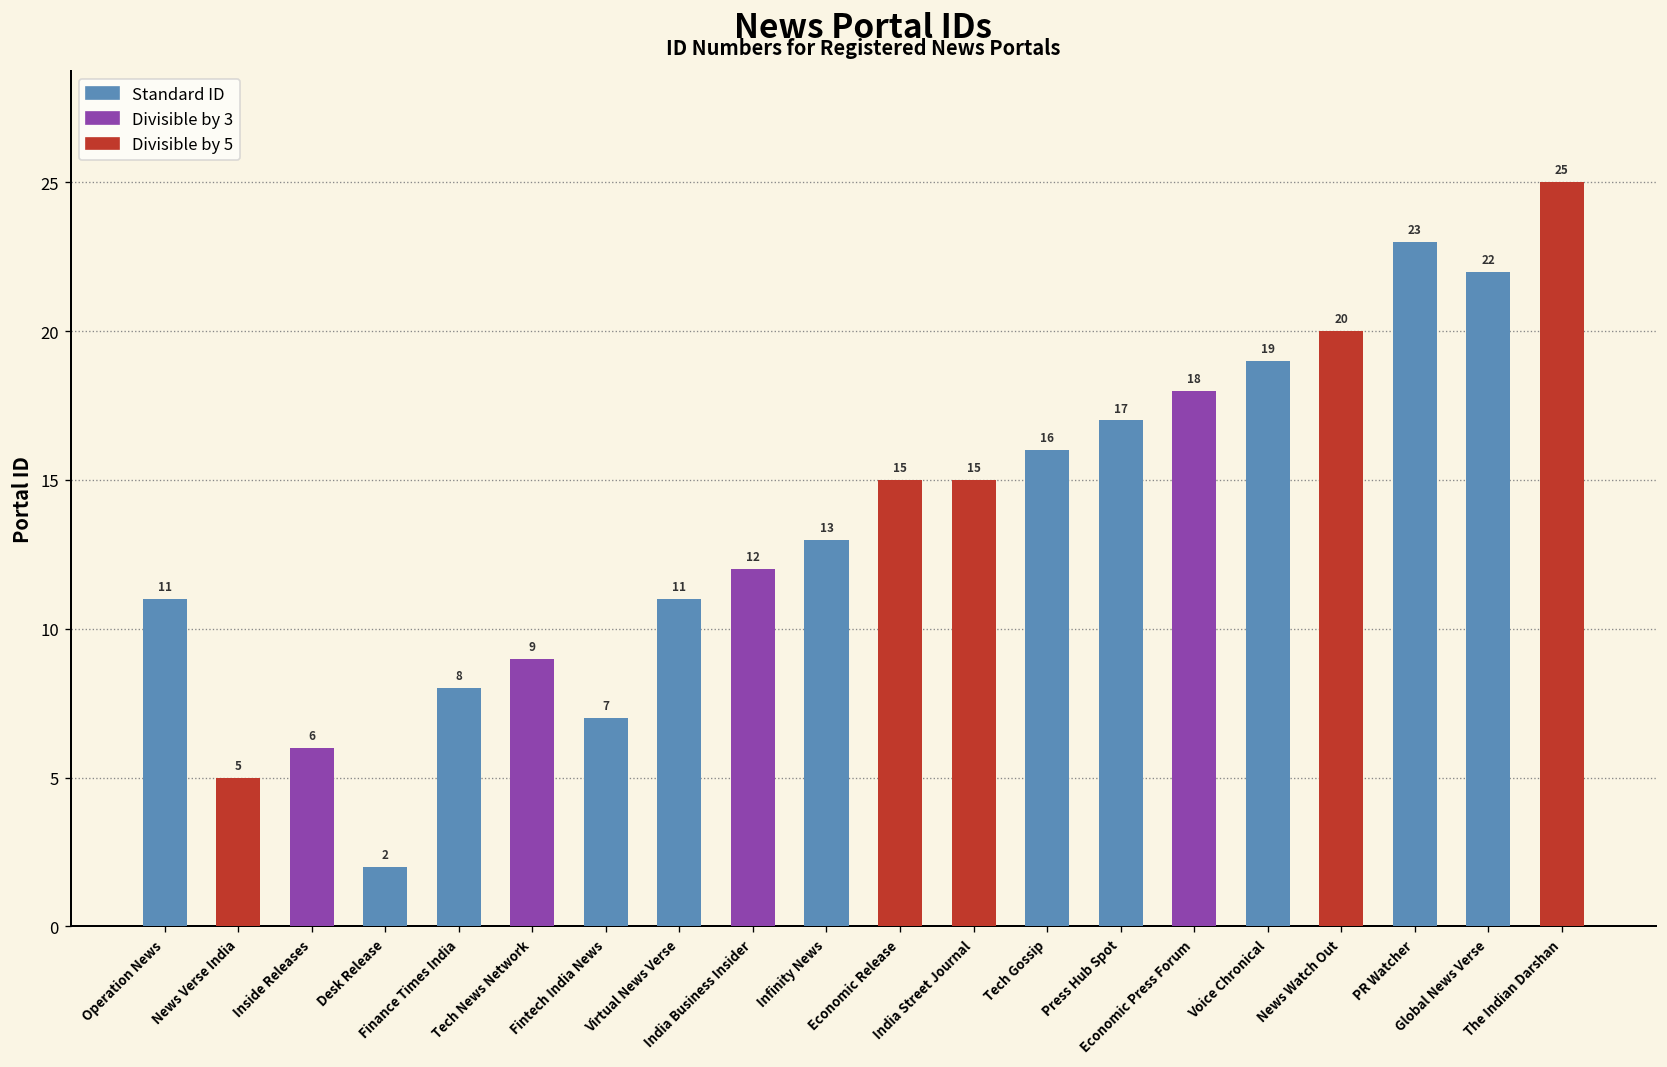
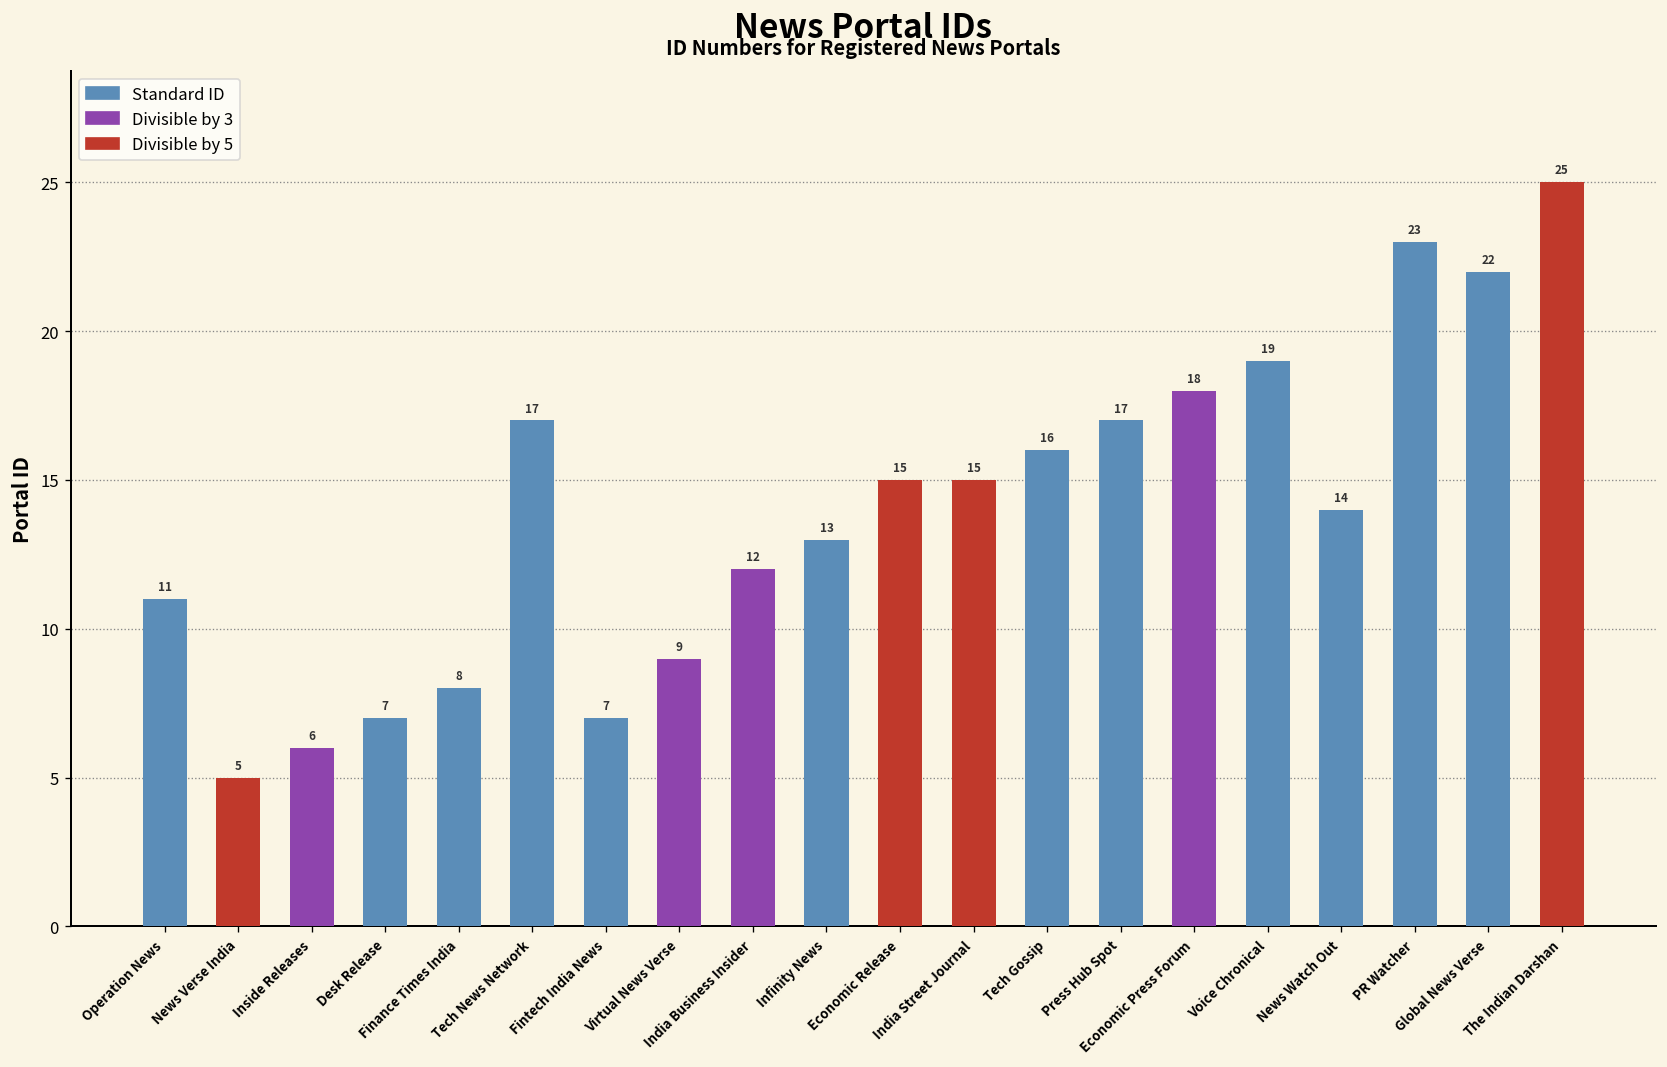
Desk Release: 2 -> 7
Tech News Network: 9 -> 17
Virtual News Verse: 11 -> 9
News Watch Out: 20 -> 14
